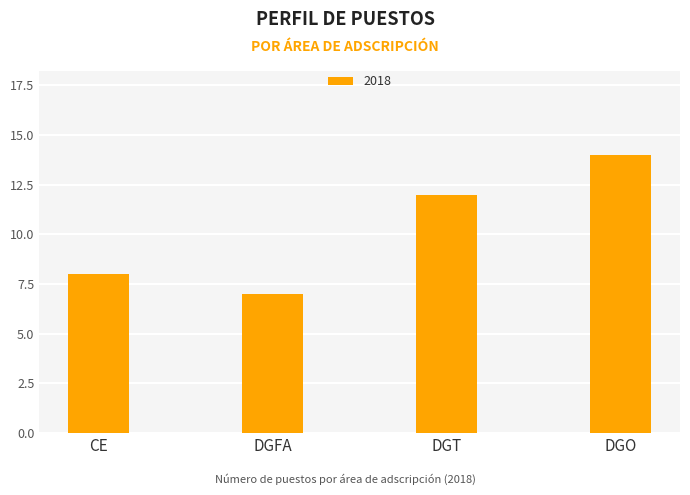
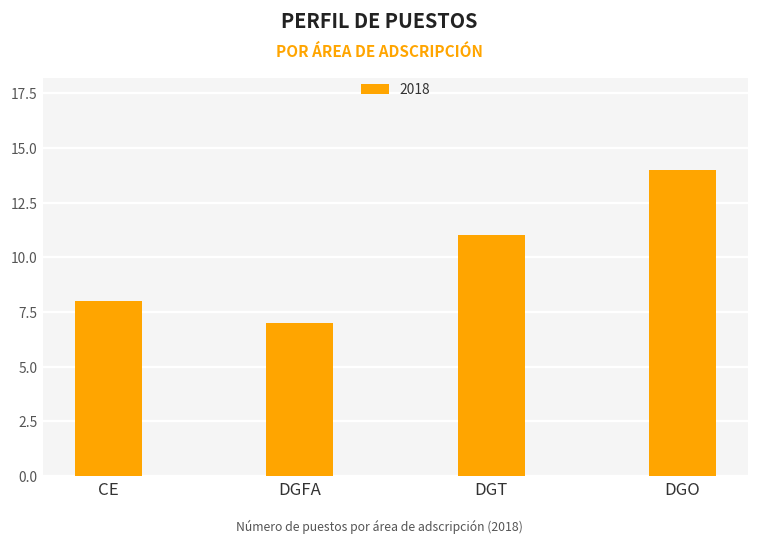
DGT: 12 -> 11
